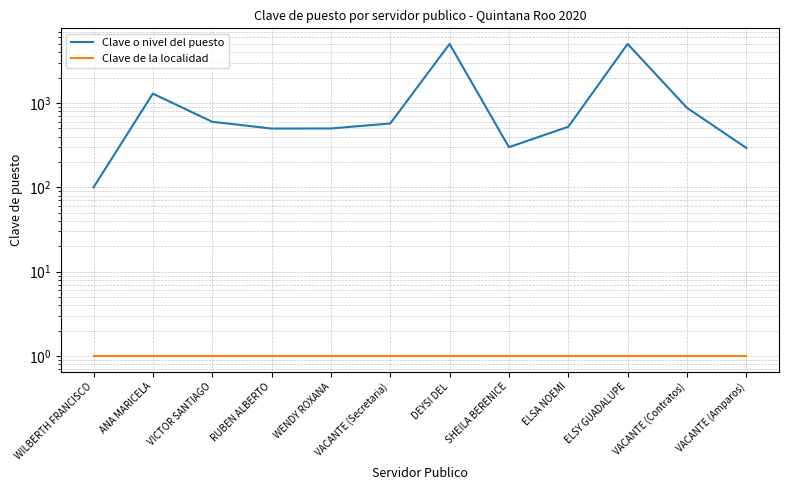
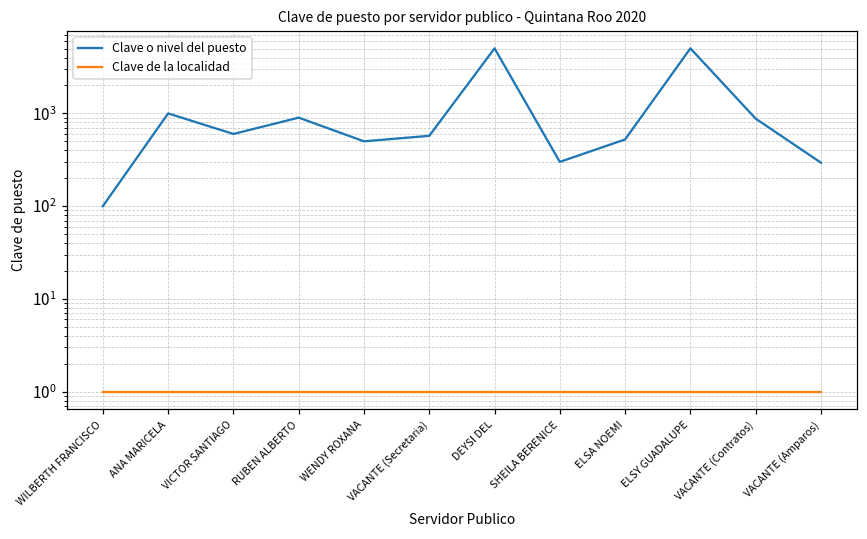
Clave o nivel del puesto, ANA MARICELA: 1300 -> 1000
Clave o nivel del puesto, RUBEN ALBERTO: 500 -> 900
